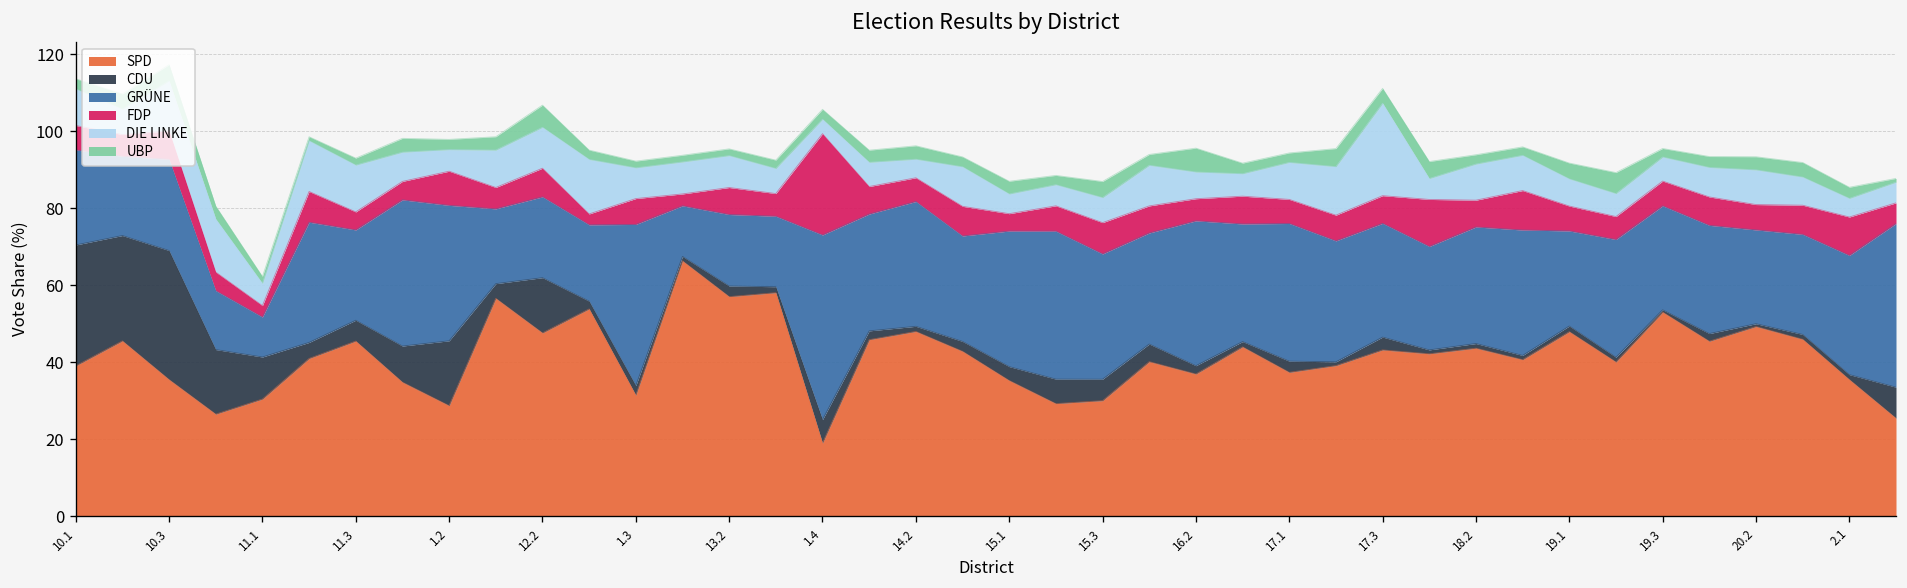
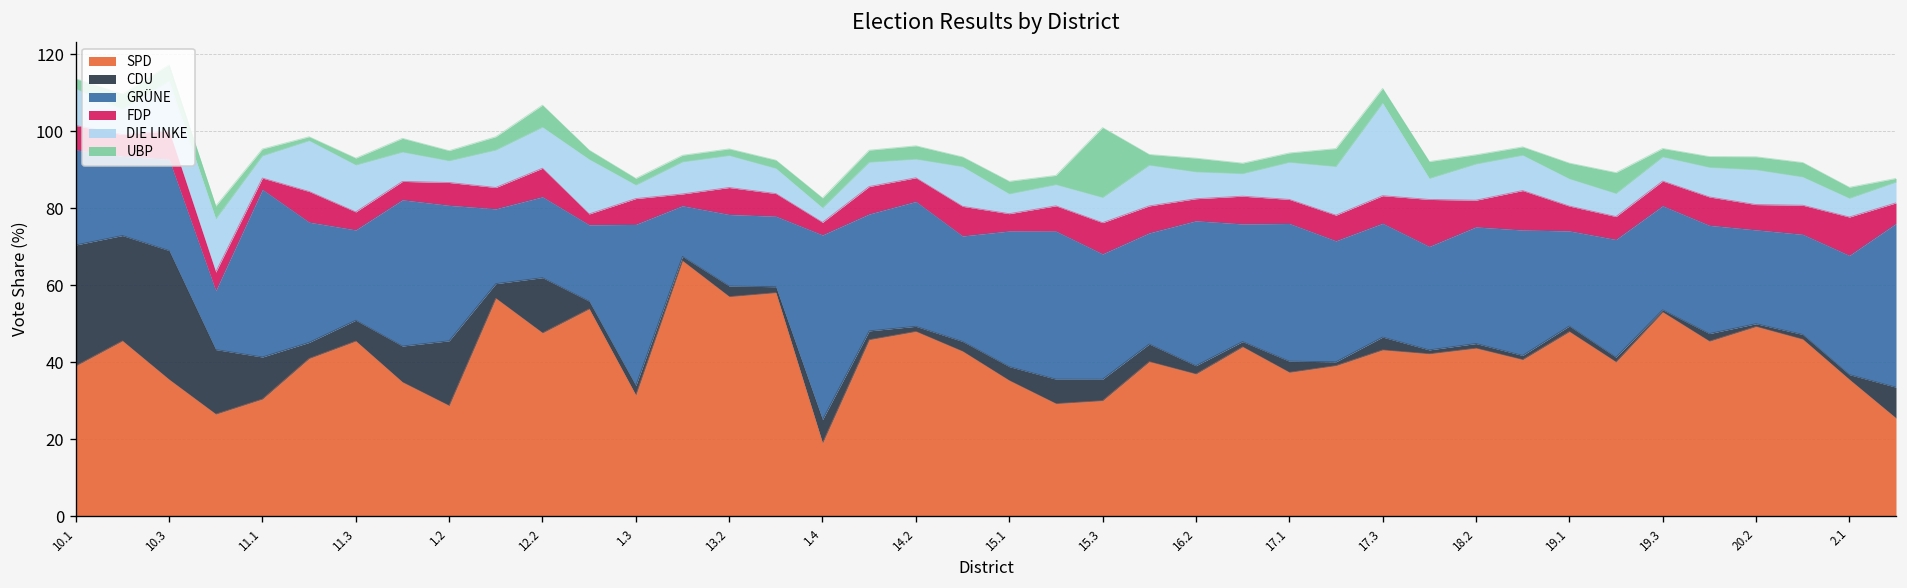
GRÜNE, 11.1: 10 -> 44
FDP, 1.2: 9 -> 6
DIE LINKE, 1.3: 8 -> 3
FDP, 1.4: 26 -> 3
UBP, 15.3: 4 -> 18
UBP, 16.2: 6 -> 4
